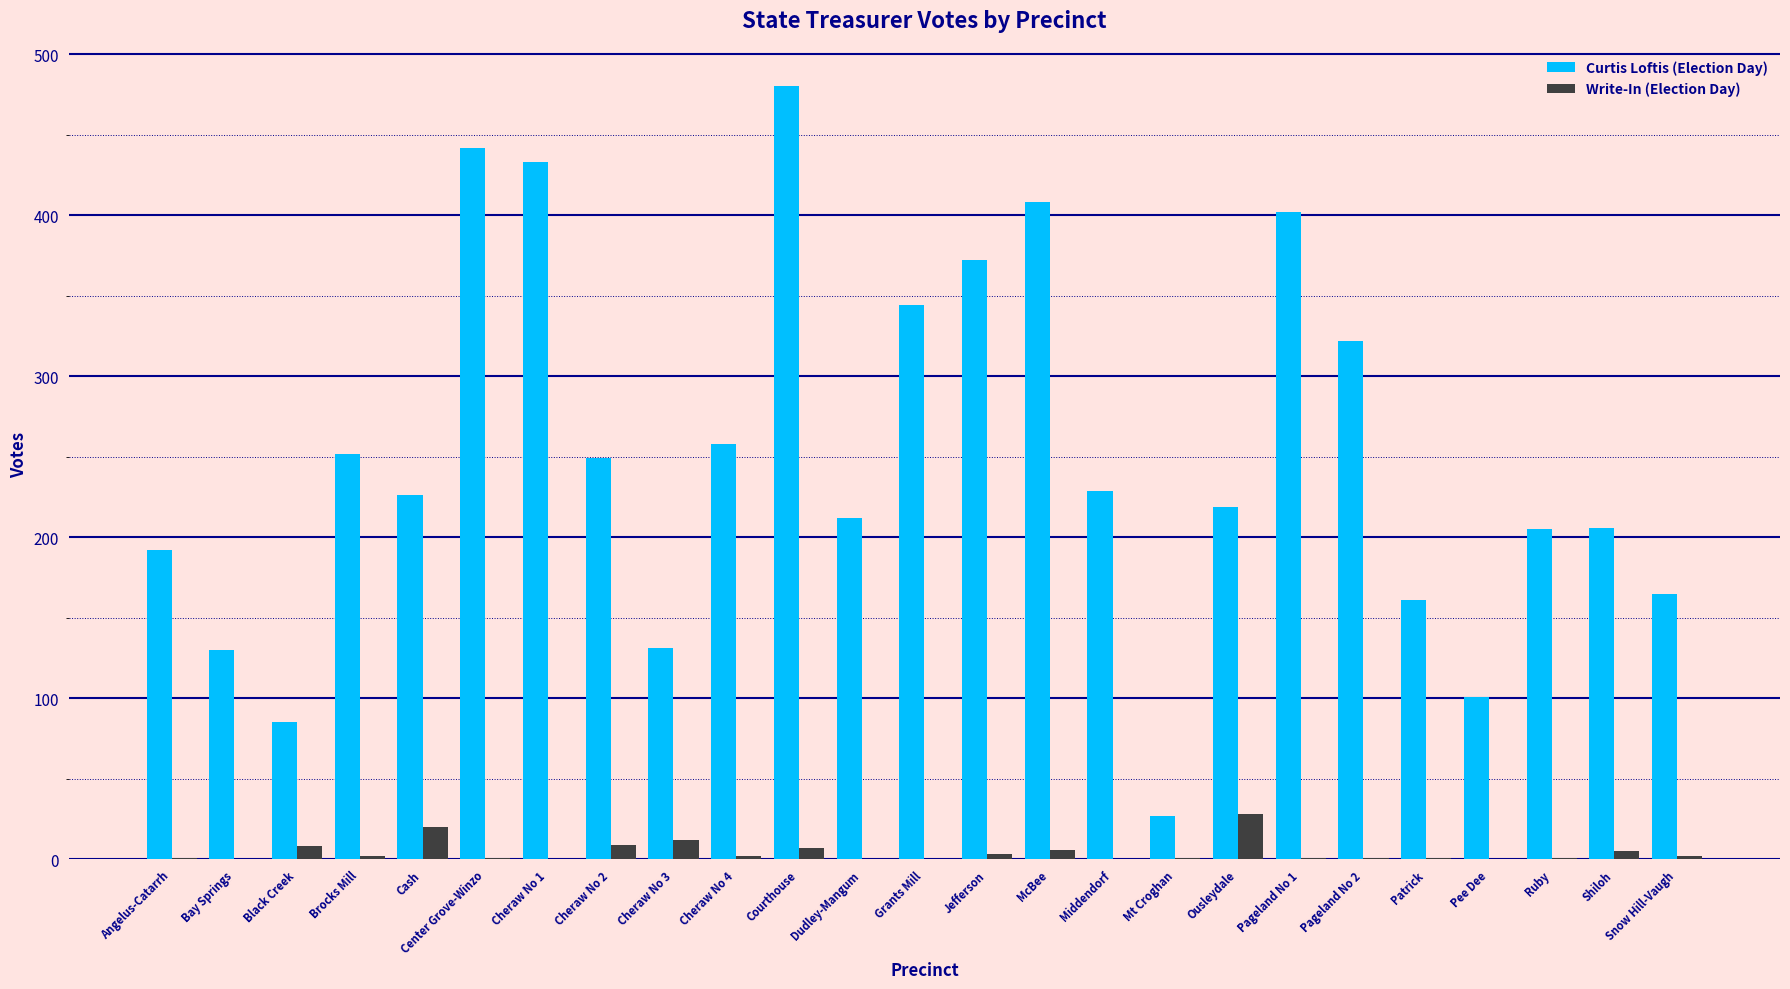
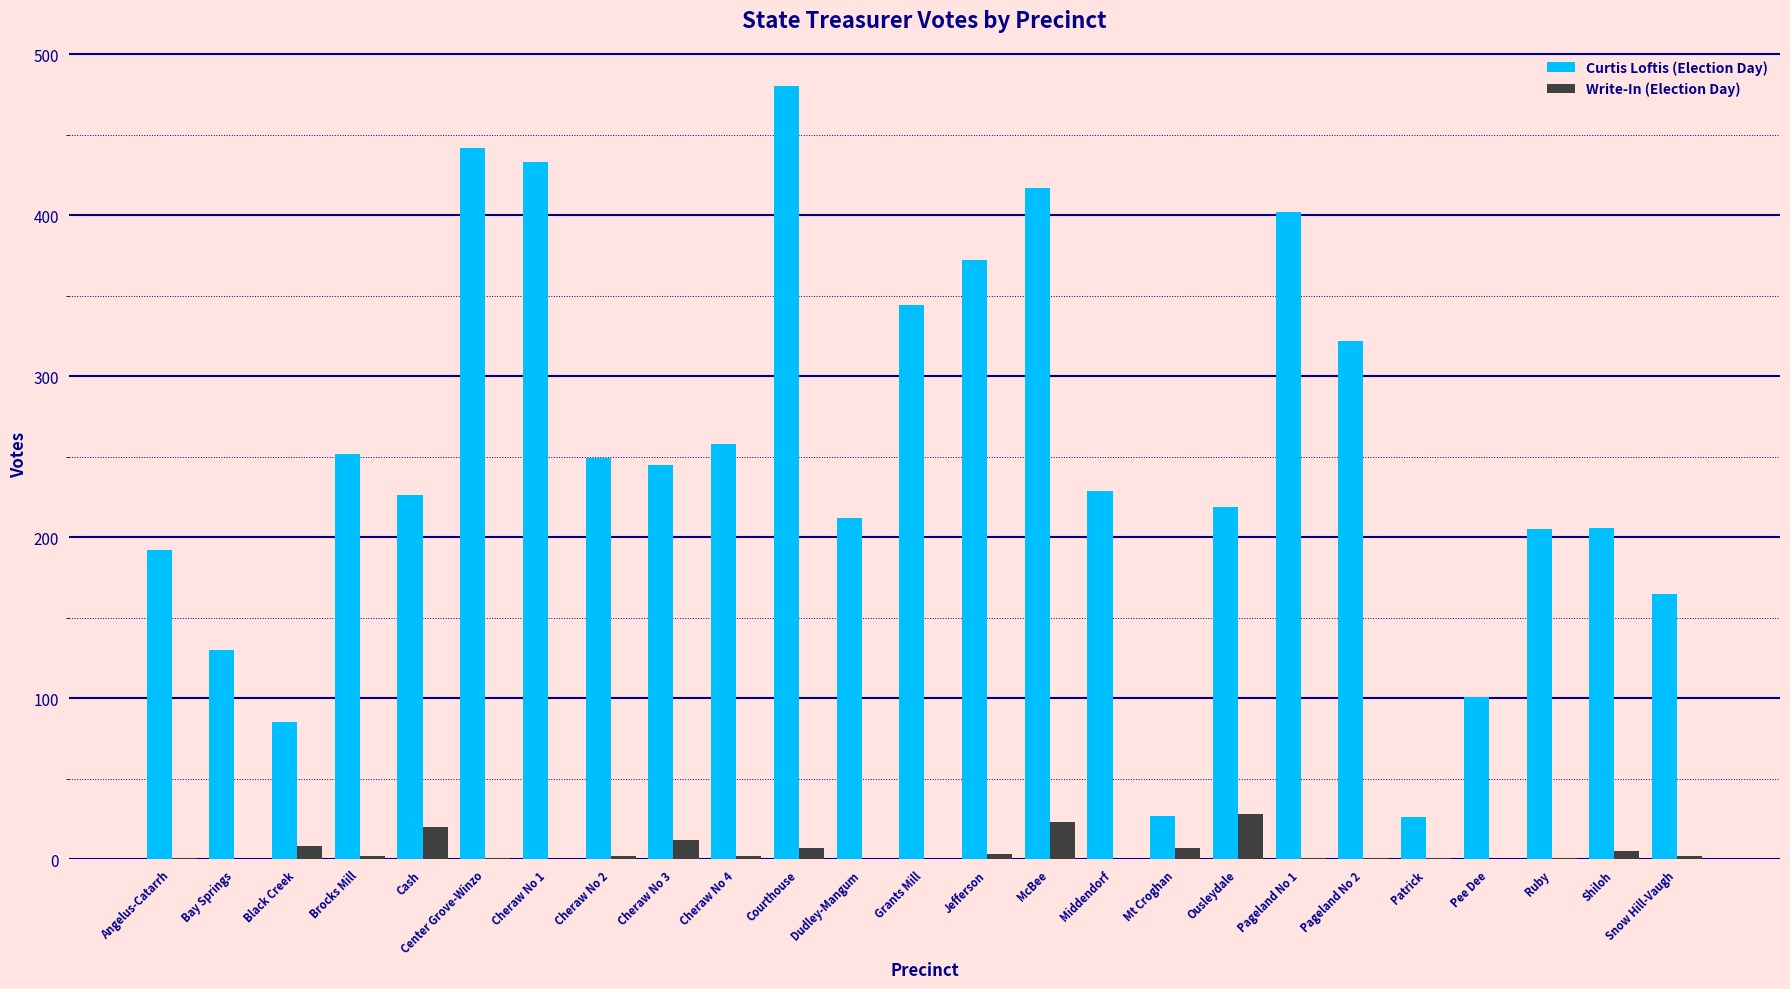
Write-In (Election Day), Cheraw No 2: 9 -> 2
Curtis Loftis (Election Day), Cheraw No 3: 131 -> 245
Curtis Loftis (Election Day), McBee: 408 -> 417
Write-In (Election Day), McBee: 6 -> 23
Write-In (Election Day), Mt Croghan: 1 -> 7
Curtis Loftis (Election Day), Patrick: 161 -> 26
